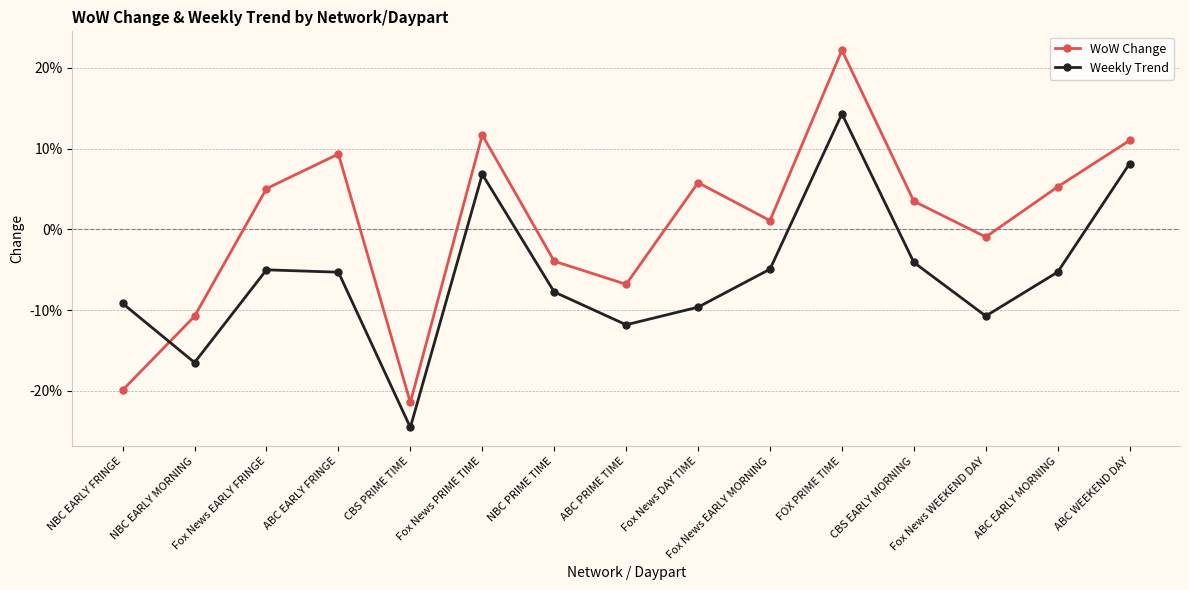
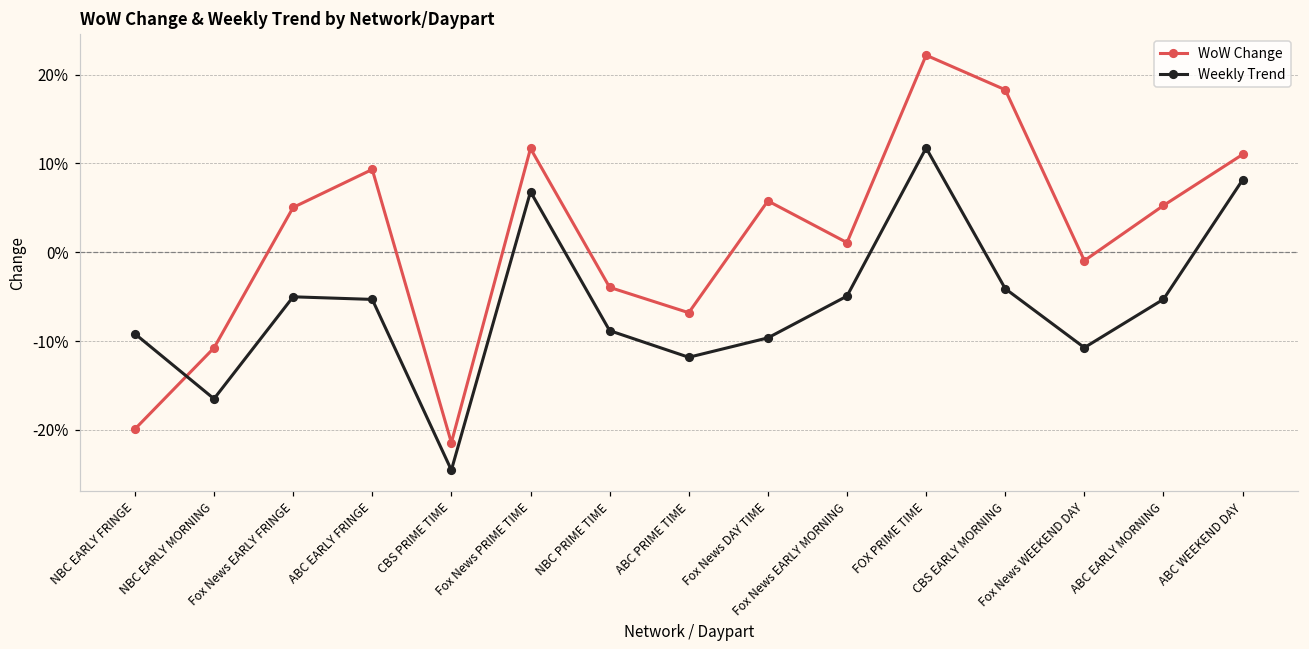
Weekly Trend, NBC PRIME TIME: -8% -> -9%
Weekly Trend, FOX PRIME TIME: 14% -> 12%
WoW Change, CBS EARLY MORNING: 3% -> 18%
